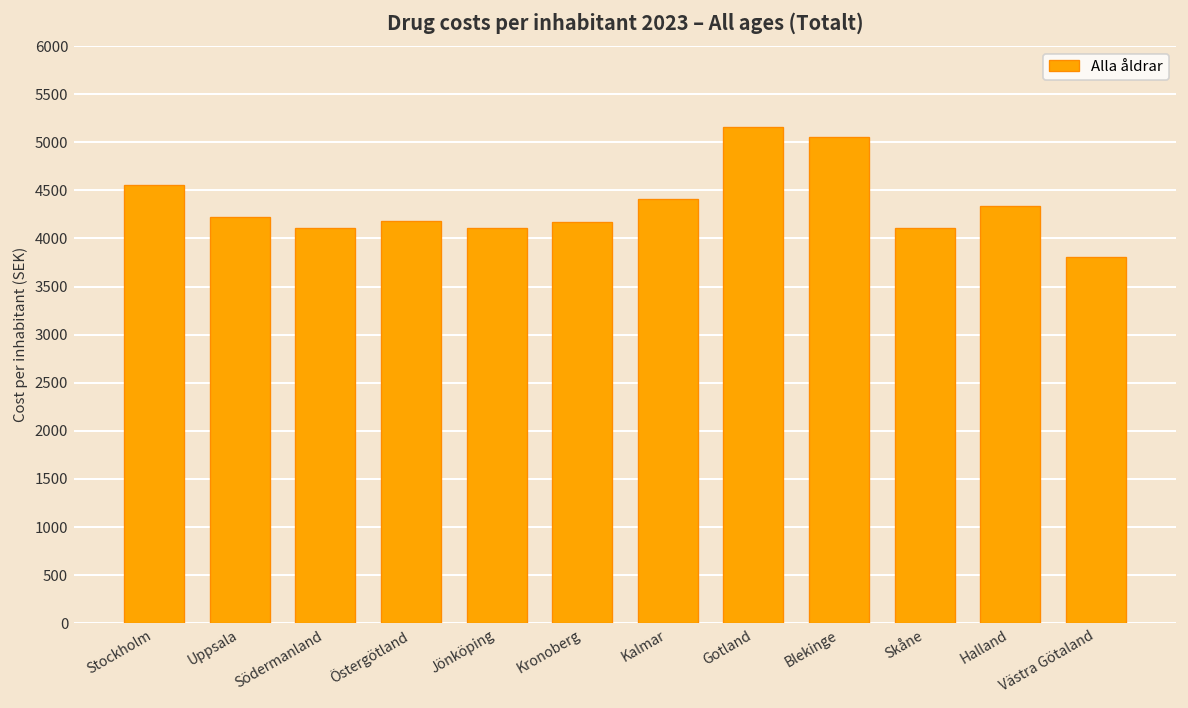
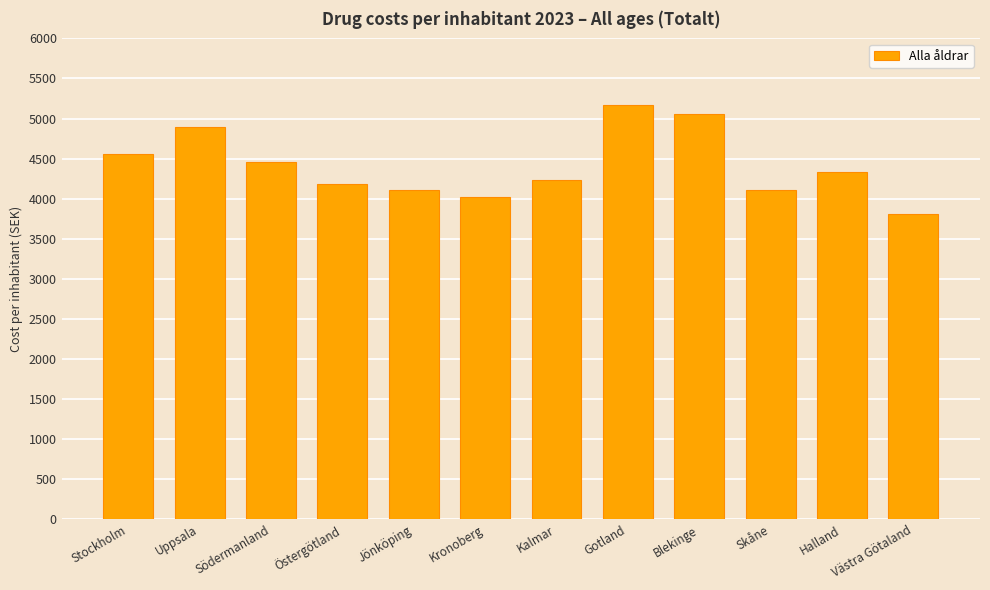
Uppsala: 4200 -> 4900
Södermanland: 4100 -> 4500
Kronoberg: 4200 -> 4000
Kalmar: 4400 -> 4200
